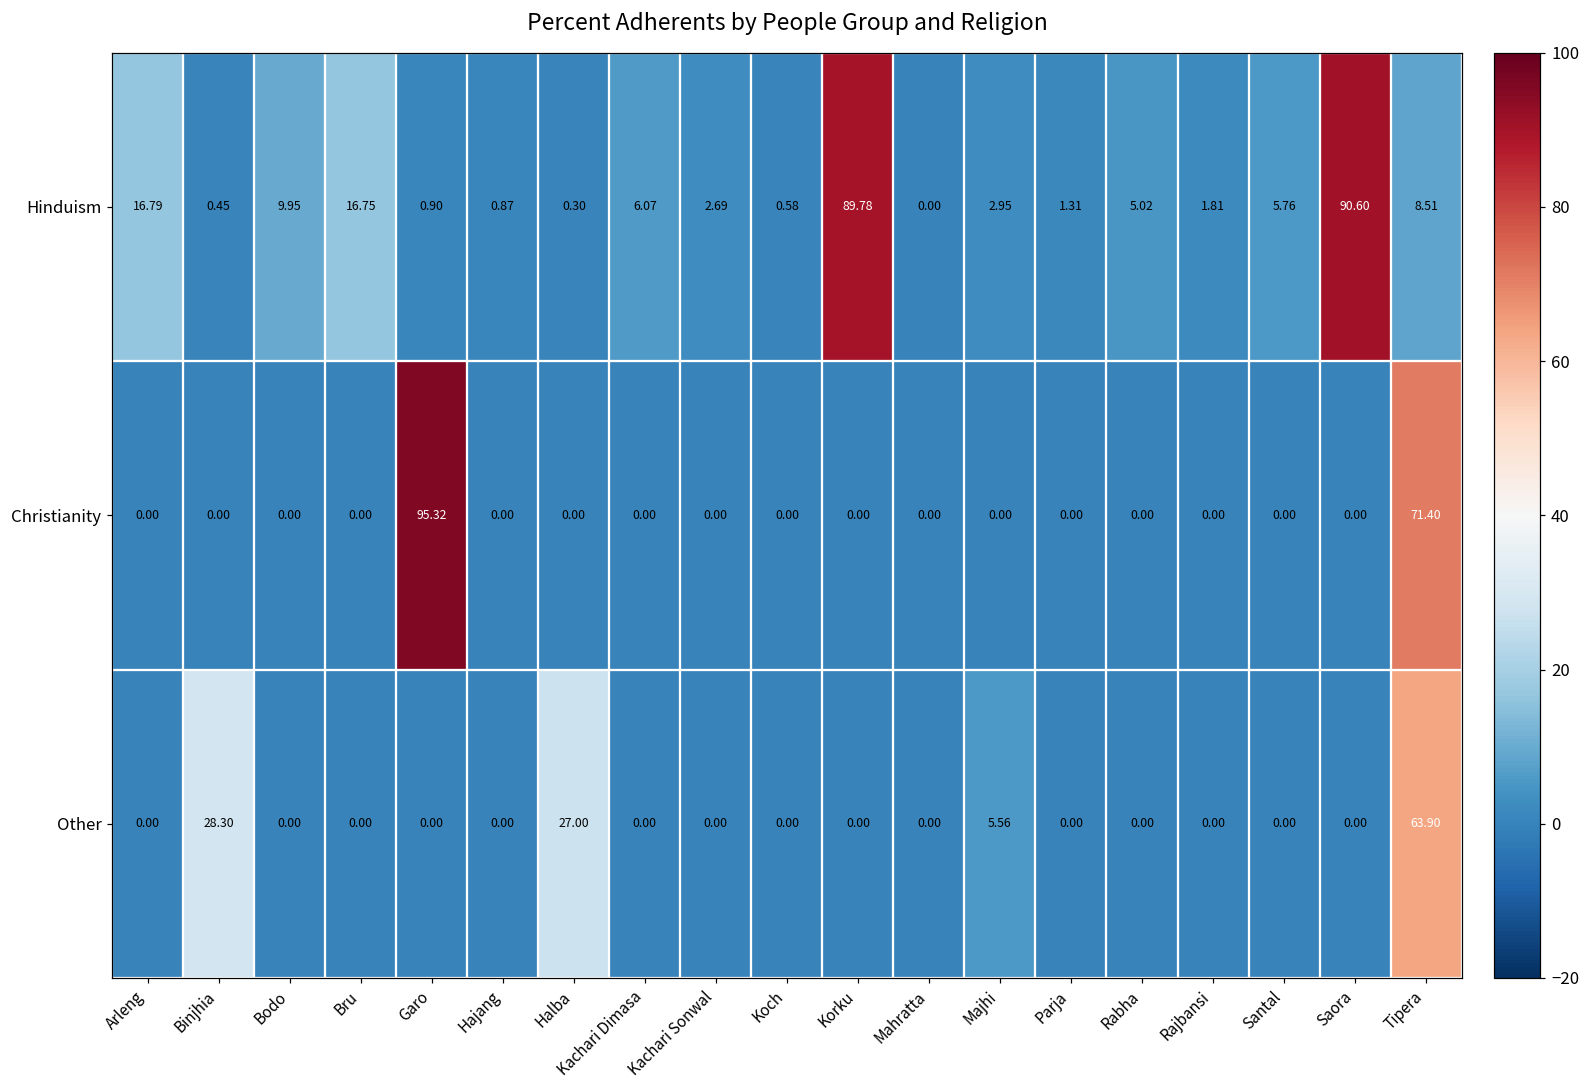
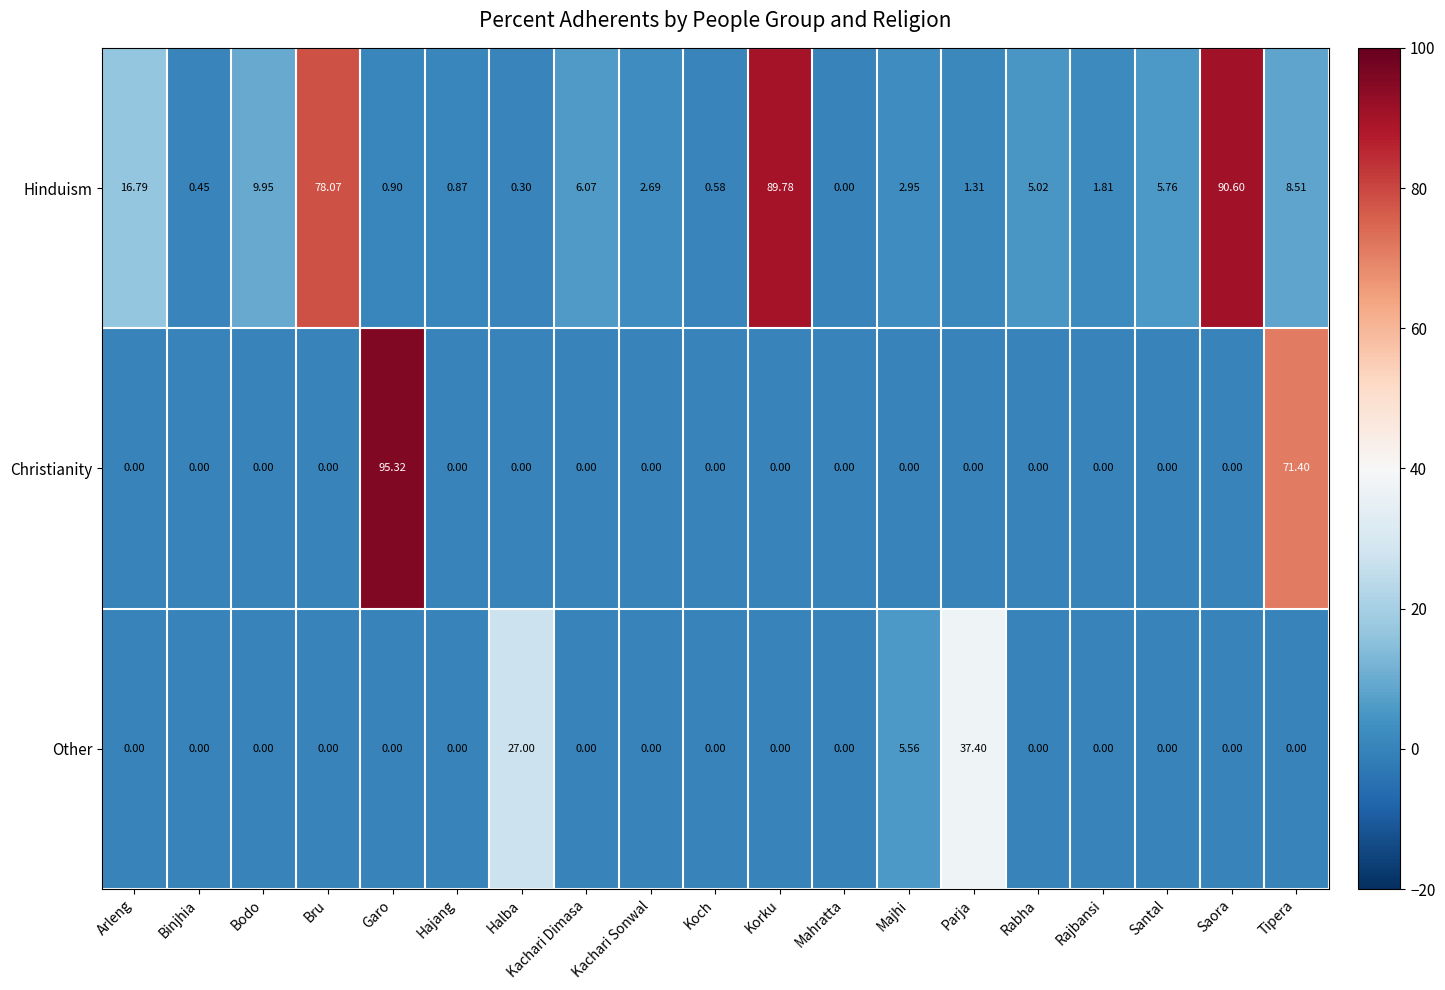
Hinduism, Bru: 16.75 -> 78.07
Other, Binjhia: 28.30 -> 0.00
Other, Parja: 0.00 -> 37.40
Other, Tipera: 63.90 -> 0.00
